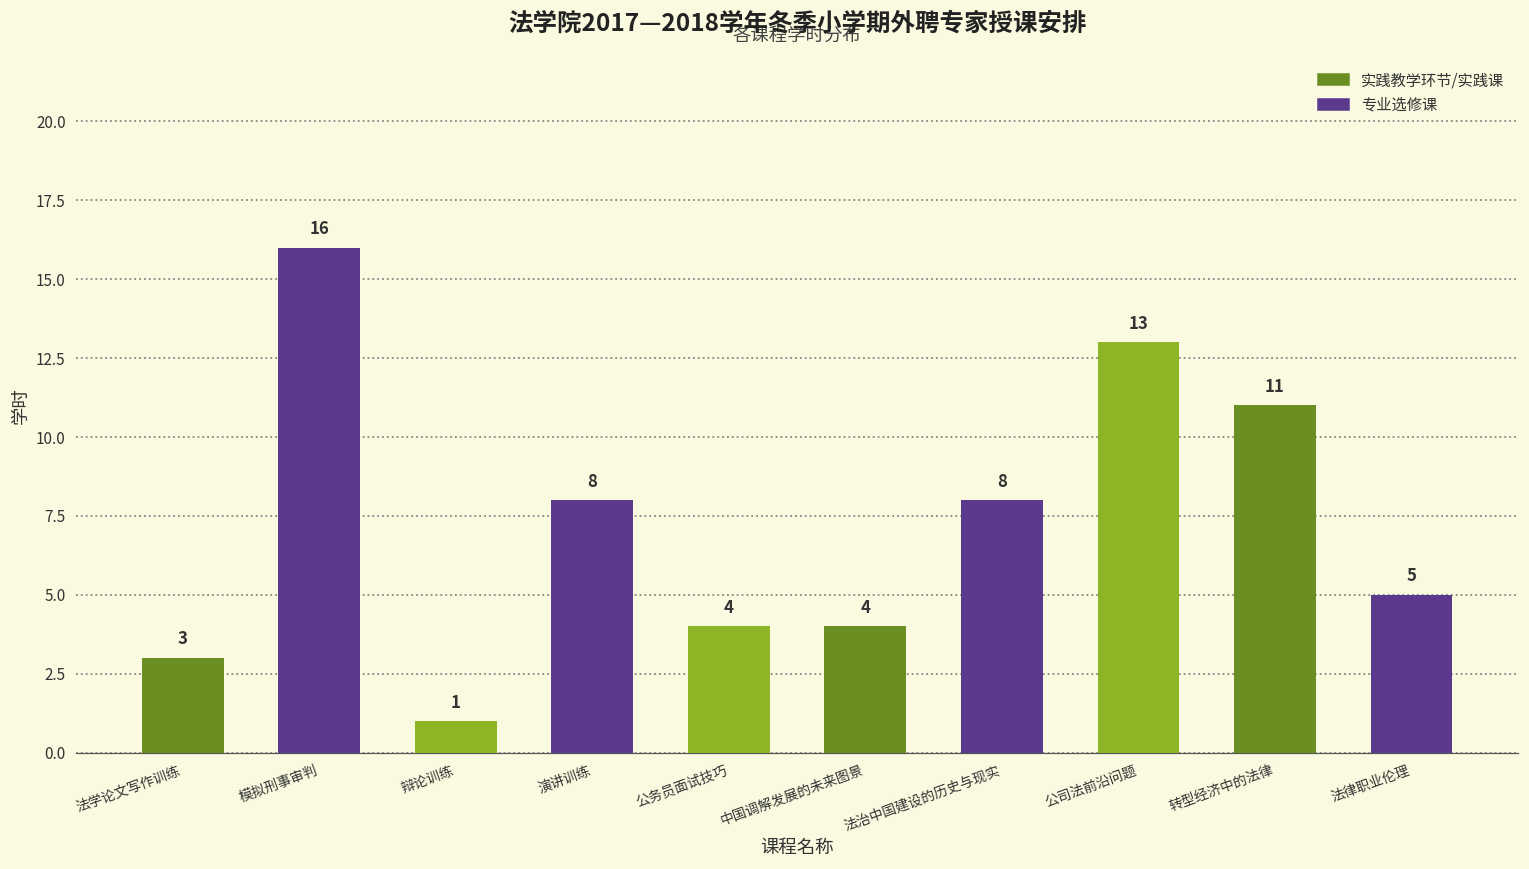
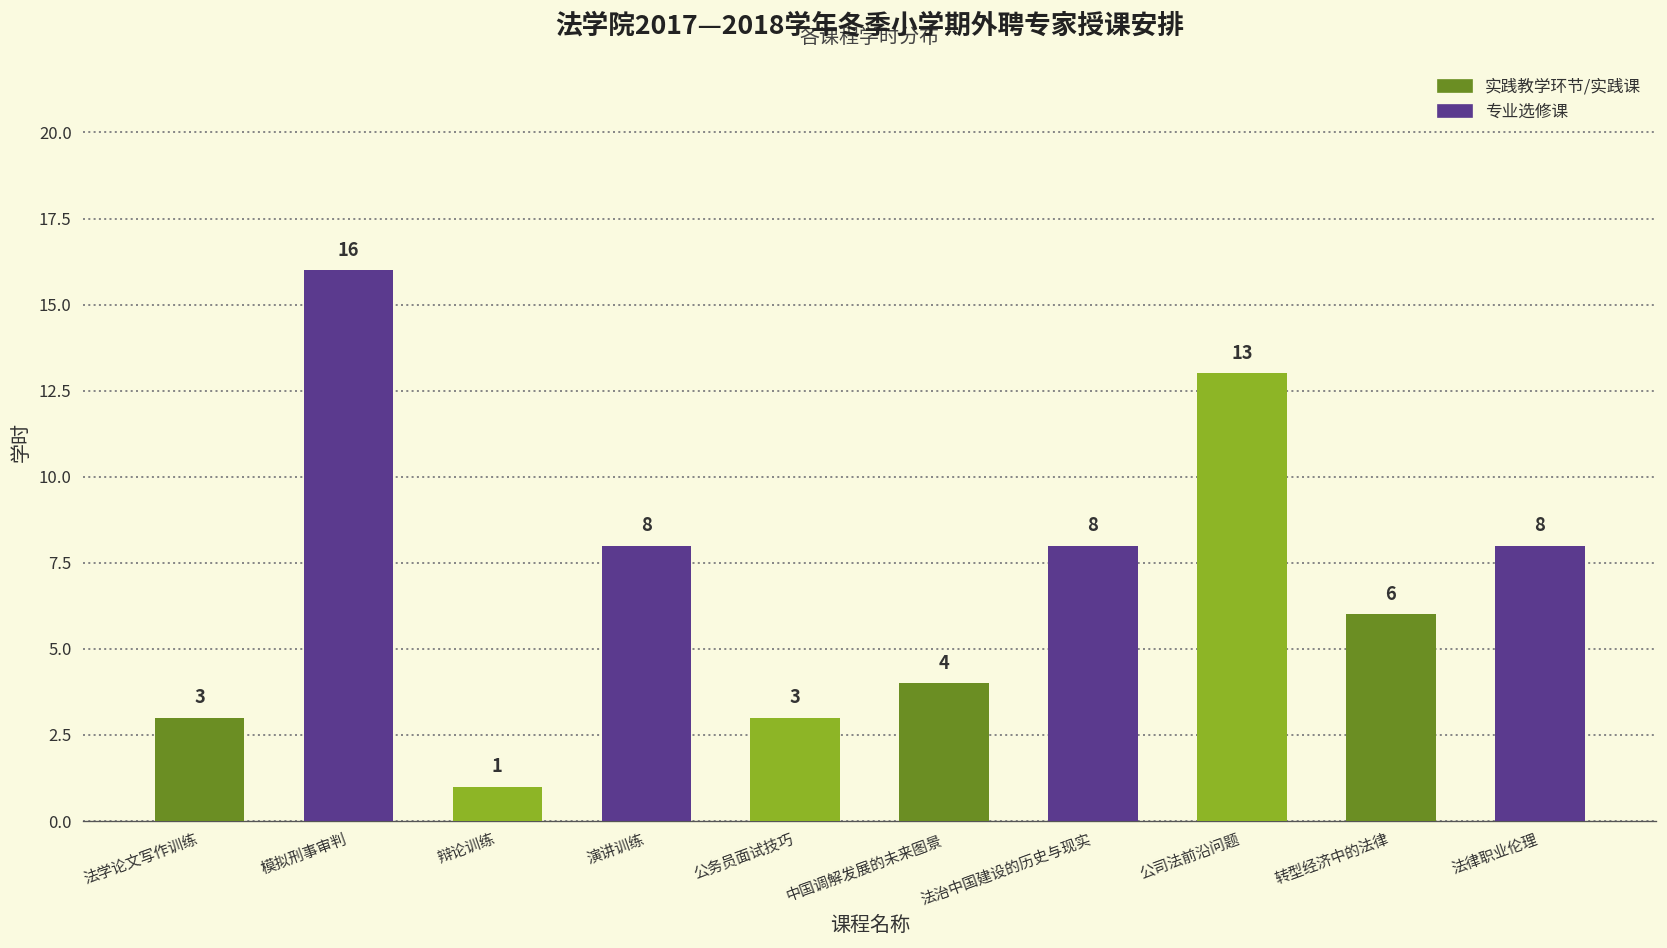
公务员面试技巧: 4 -> 3
转型经济中的法律: 11 -> 6
法律职业伦理: 5 -> 8
